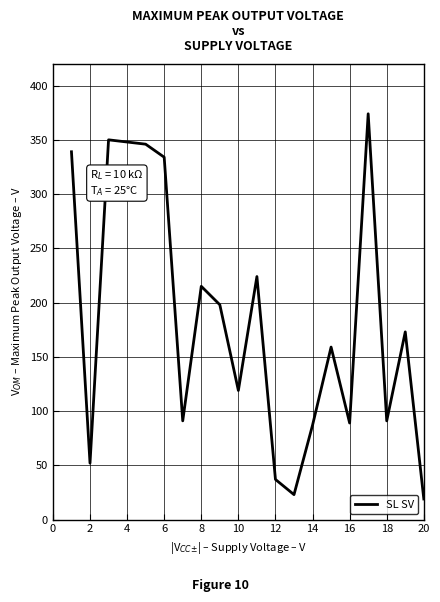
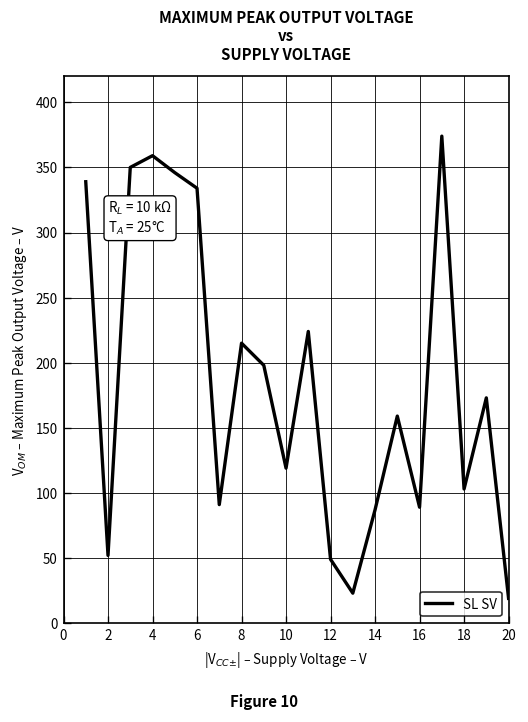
4: 348 -> 359
12: 37 -> 49
18: 91 -> 103
